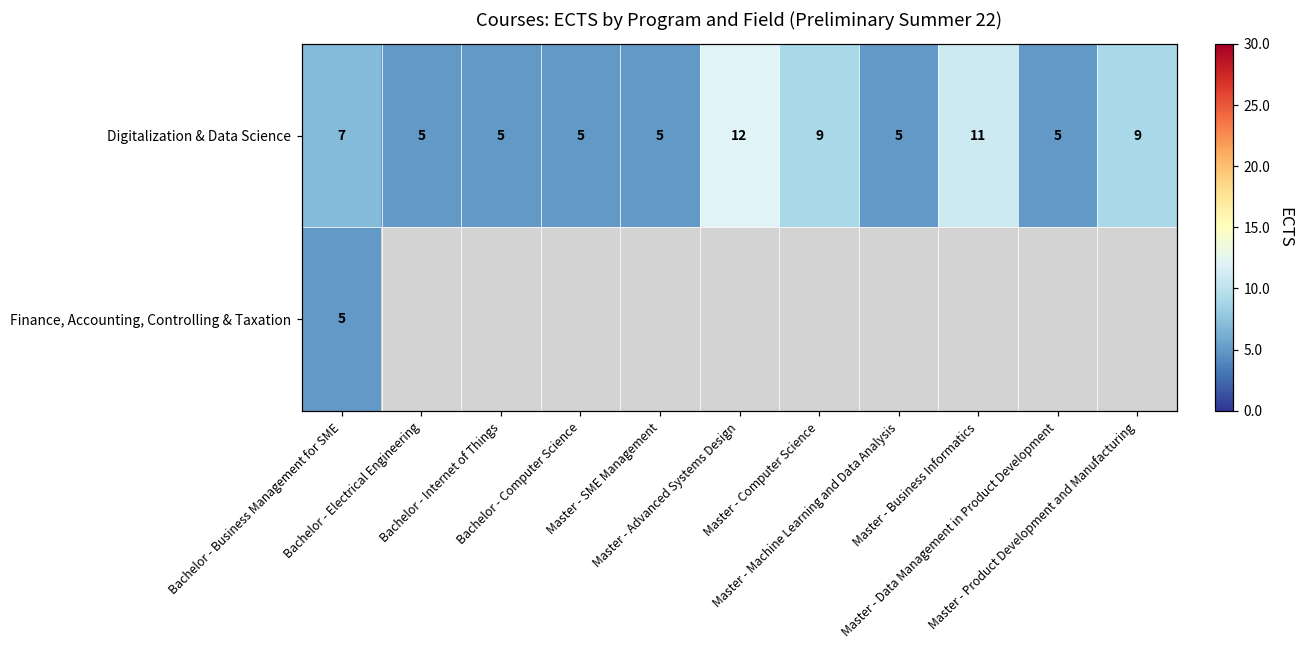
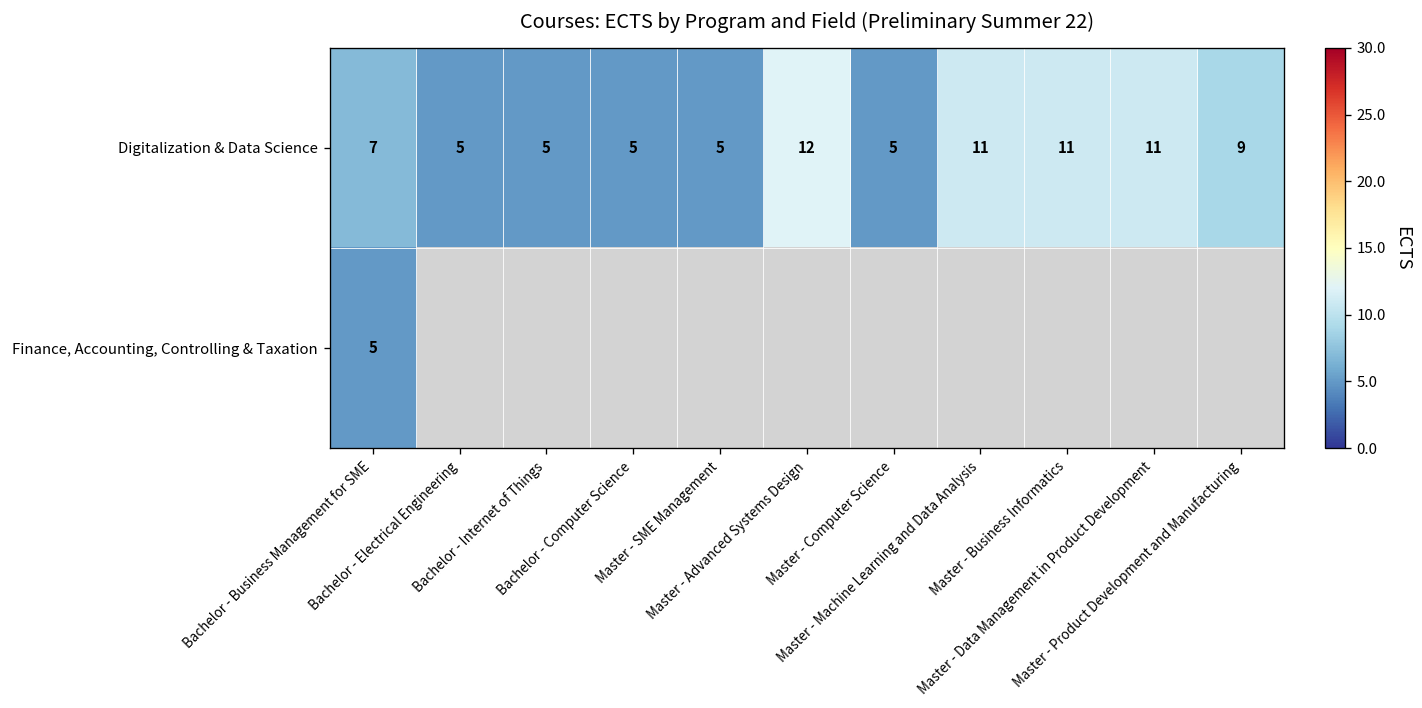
Digitalization & Data Science, Master - Computer Science: 9 -> 5
Digitalization & Data Science, Master - Machine Learning and Data Analysis: 5 -> 11
Digitalization & Data Science, Master - Data Management in Product Development: 5 -> 11
